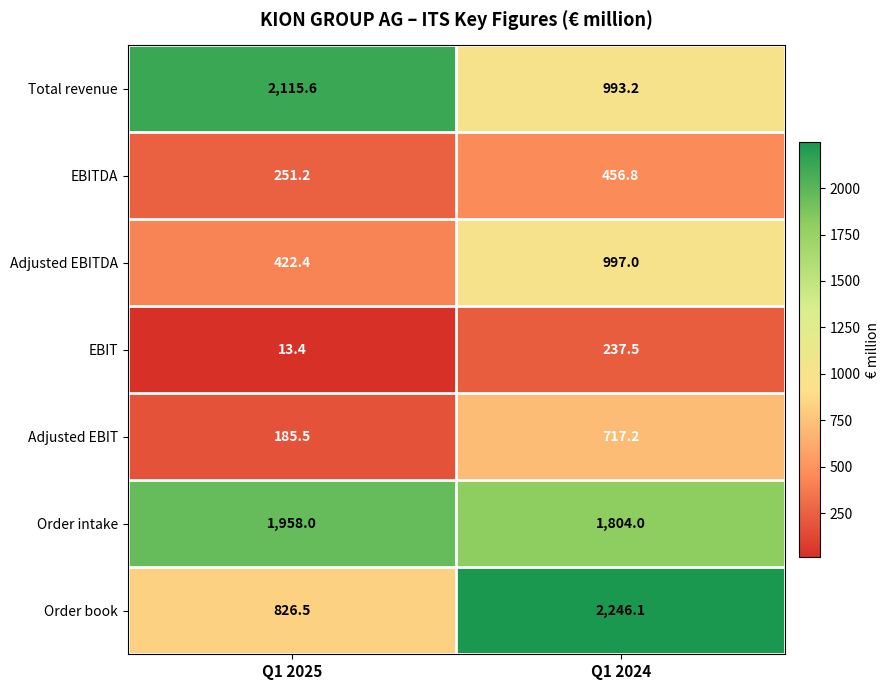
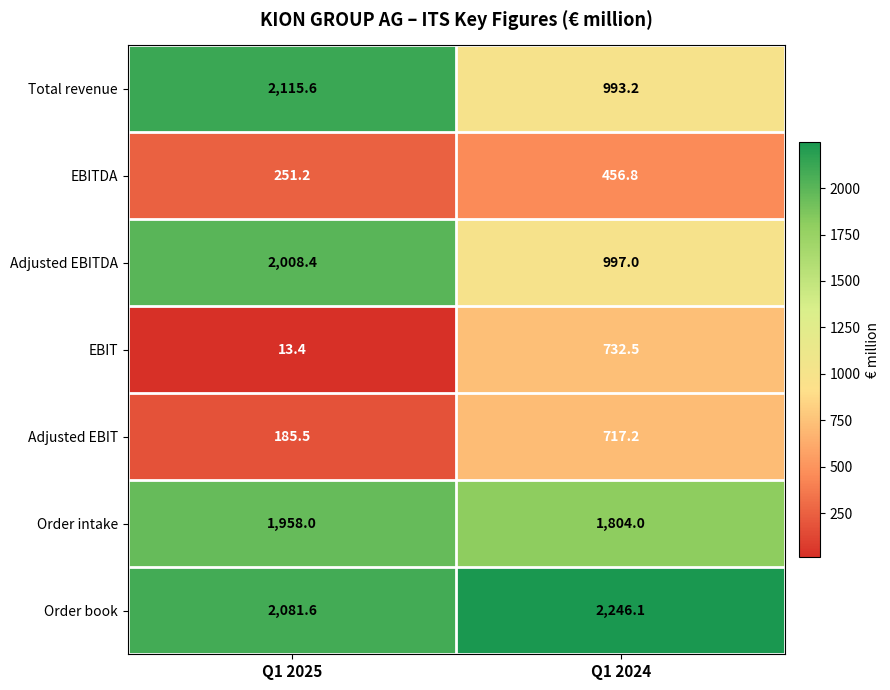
Adjusted EBITDA, Q1 2025: 422.4 -> 2,008.4
EBIT, Q1 2024: 237.5 -> 732.5
Order book, Q1 2025: 826.5 -> 2,081.6
